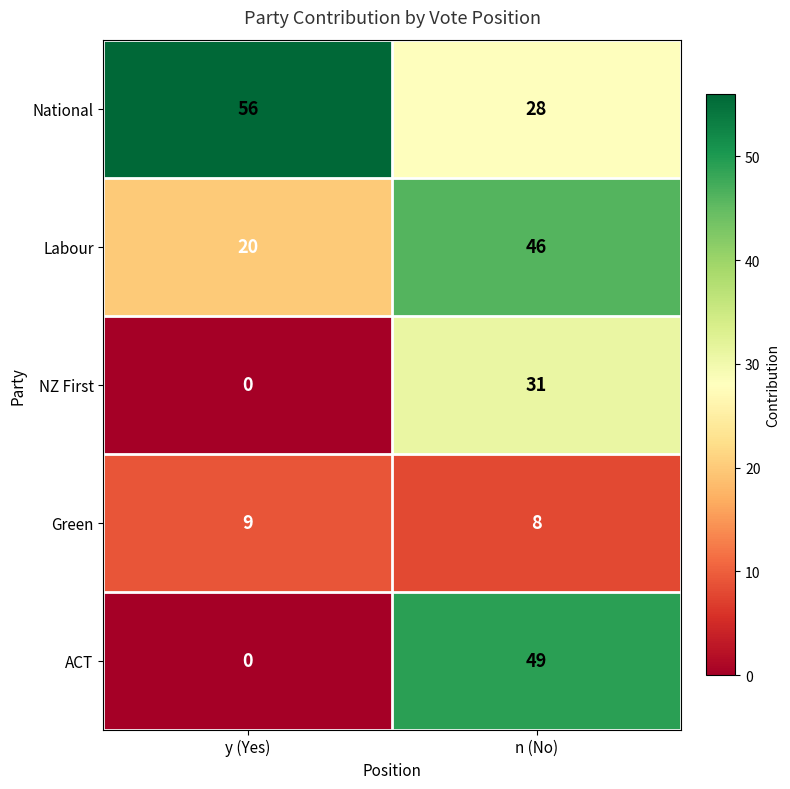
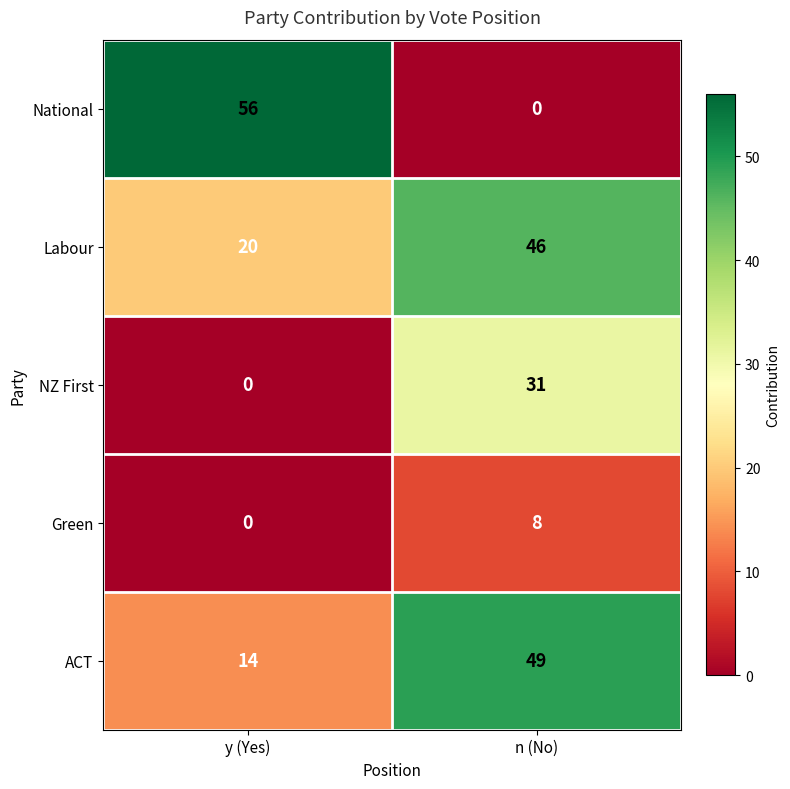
National, n (No): 28 -> 0
Green, y (Yes): 9 -> 0
ACT, y (Yes): 0 -> 14
